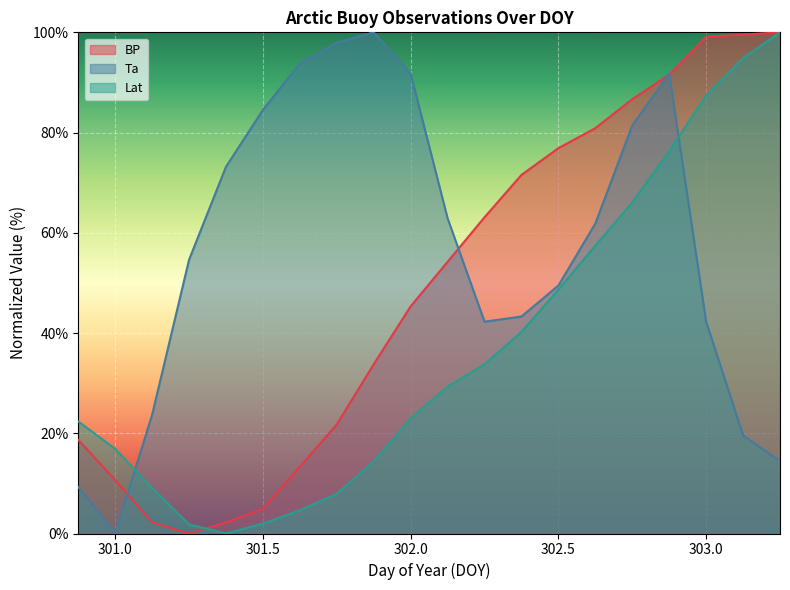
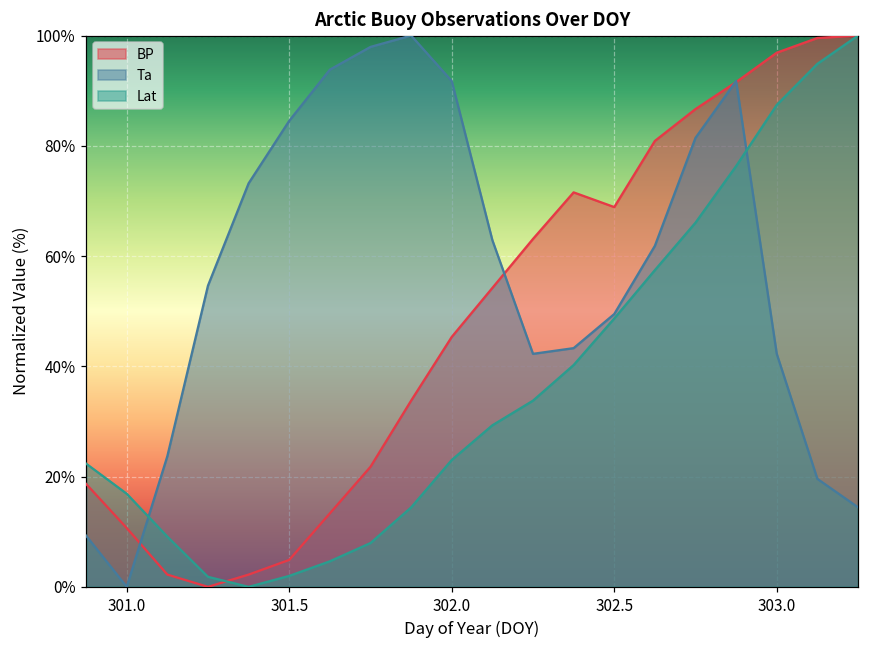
BP, 302.5: 77% -> 69%
BP, 303.0: 99% -> 97%
